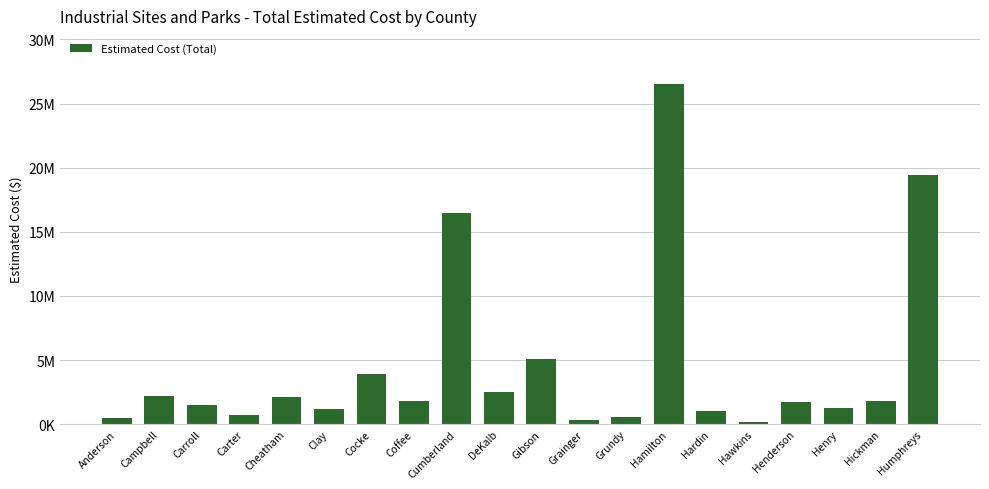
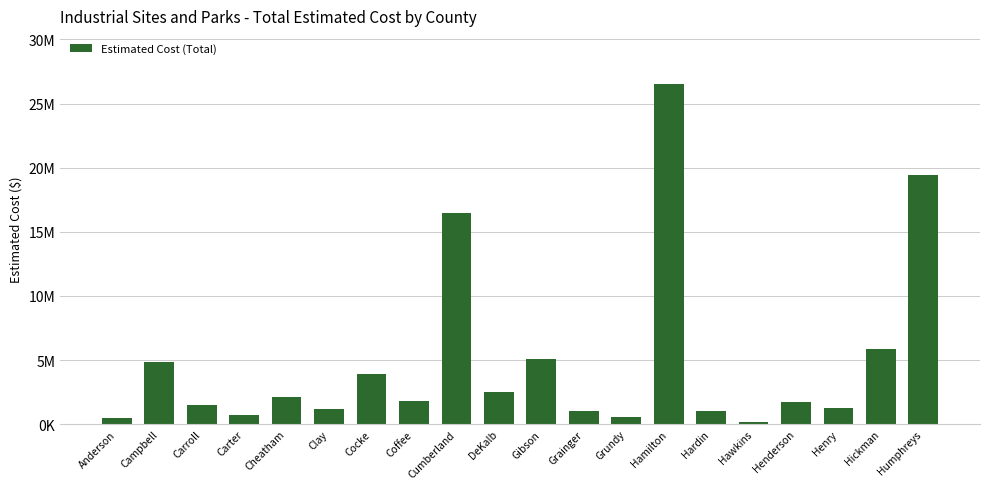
Campbell: 2200000 -> 4800000
Grainger: 300000 -> 1000000
Hickman: 1800000 -> 5800000
